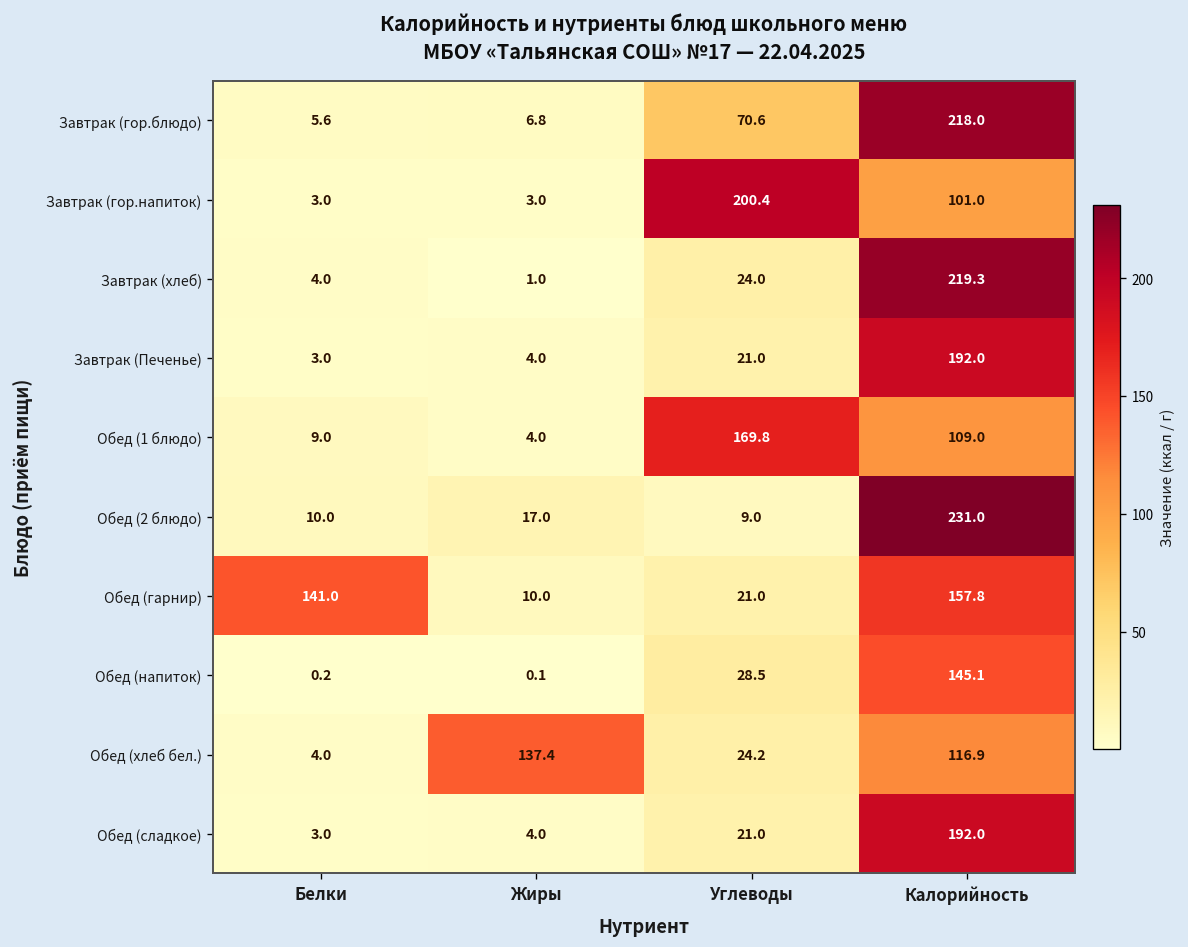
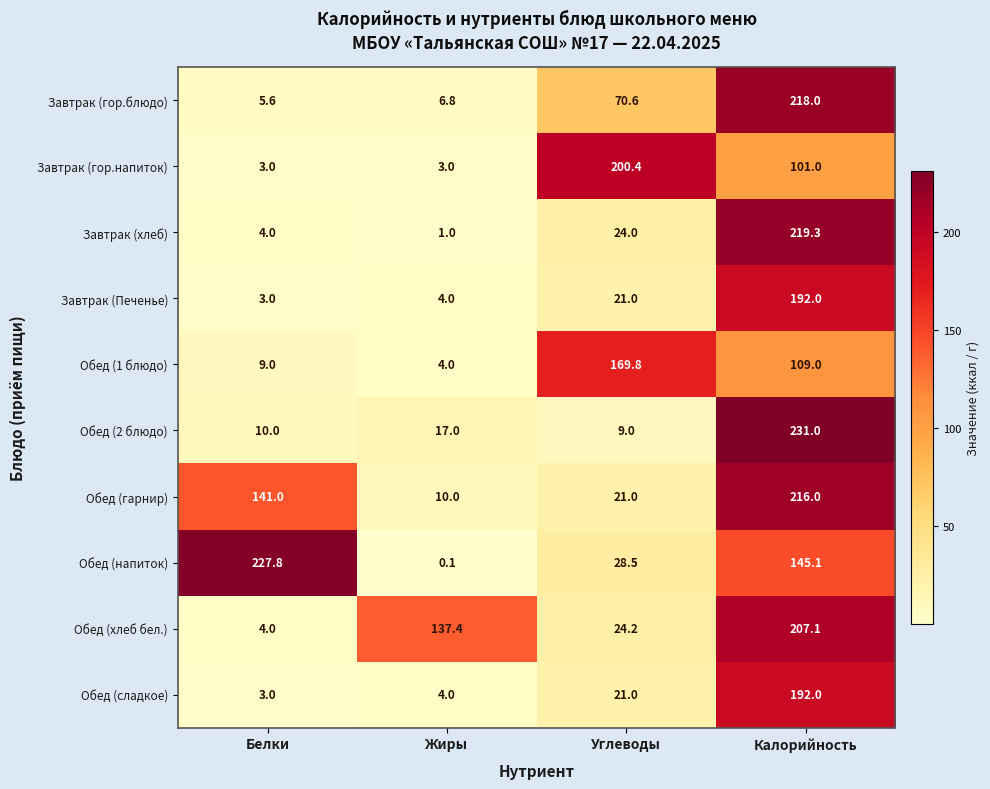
Обед (гарнир), Калорийность: 157.8 -> 216.0
Обед (напиток), Белки: 0.2 -> 227.8
Обед (хлеб бел.), Калорийность: 116.9 -> 207.1
